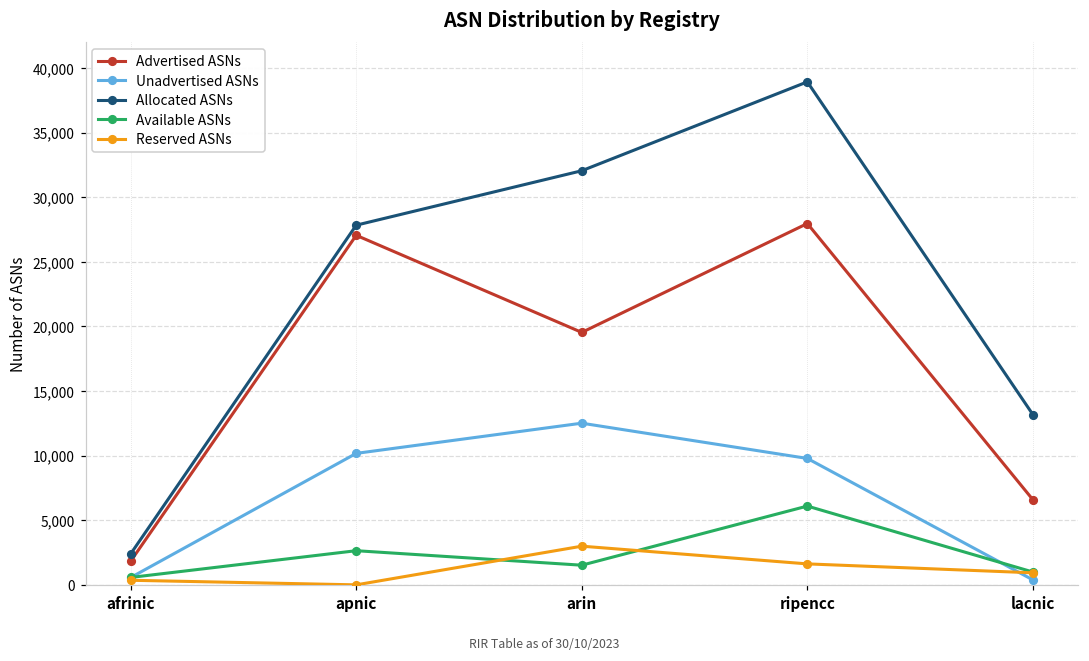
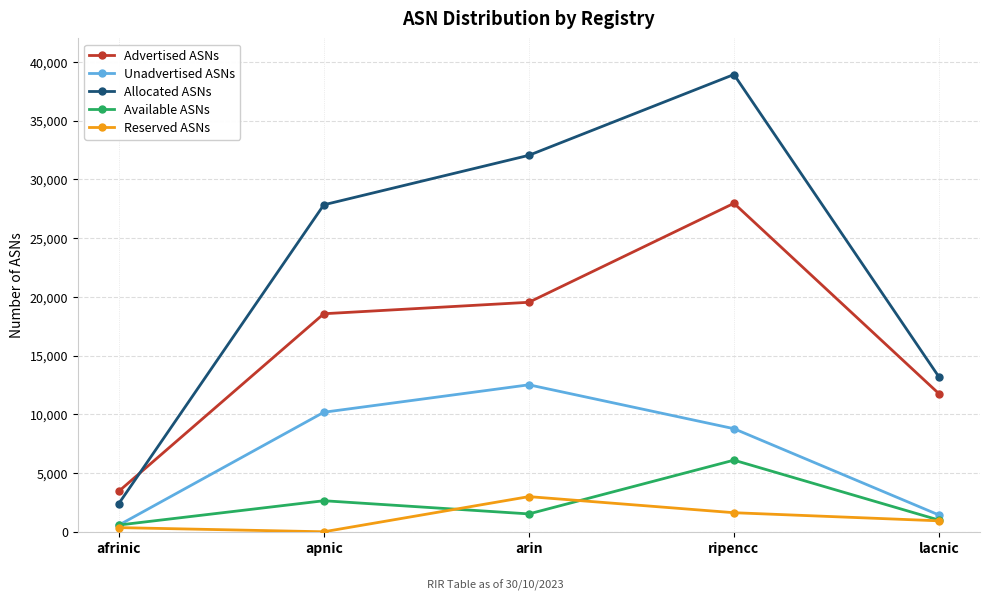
Advertised ASNs, afrinic: 1,800 -> 3,400
Advertised ASNs, apnic: 27,100 -> 18,600
Unadvertised ASNs, ripencc: 9,800 -> 8,800
Advertised ASNs, lacnic: 6,600 -> 11,800
Unadvertised ASNs, lacnic: 400 -> 1,400
